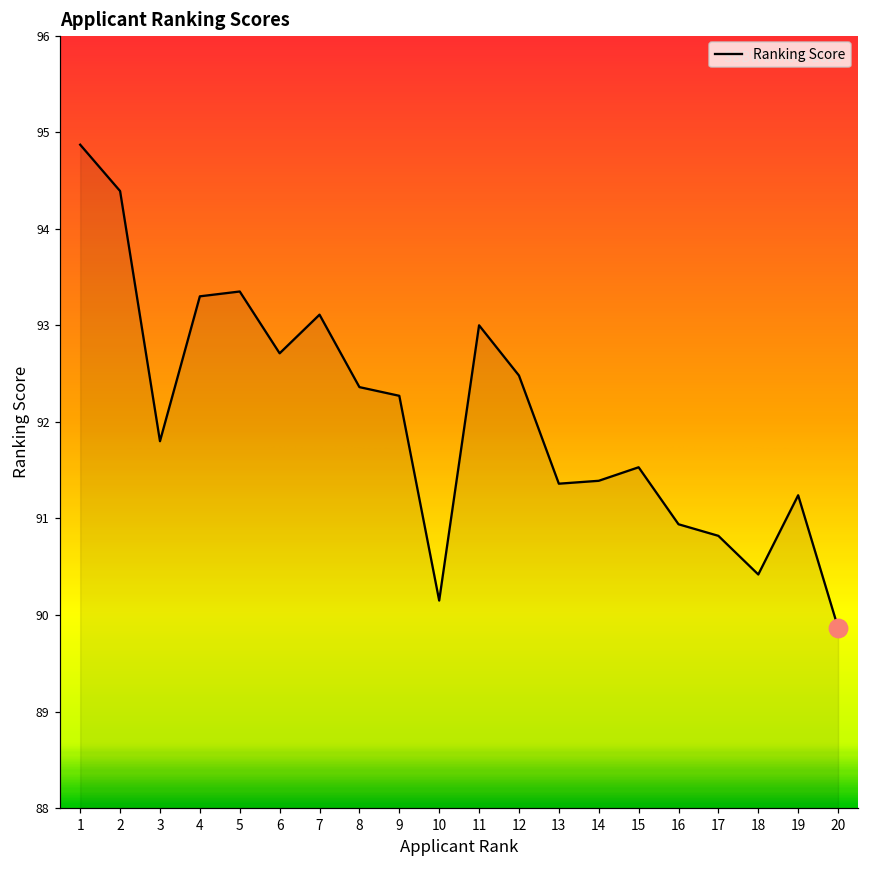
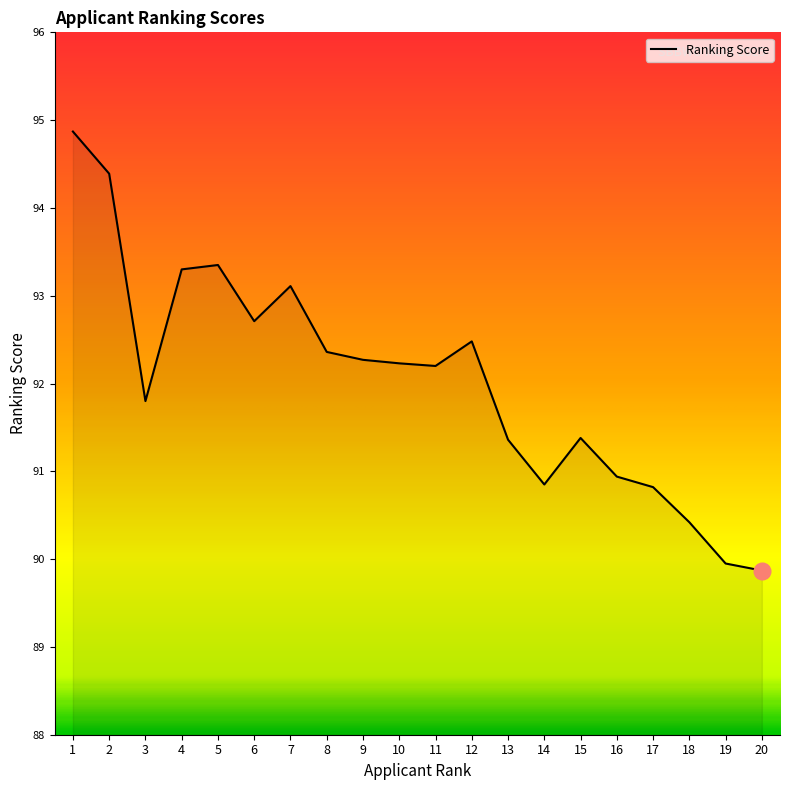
Ranking Score, 10: 90.2 -> 92.2
Ranking Score, 11: 93.0 -> 92.2
Ranking Score, 14: 91.4 -> 90.9
Ranking Score, 15: 91.5 -> 91.4
Ranking Score, 19: 91.2 -> 90.0
